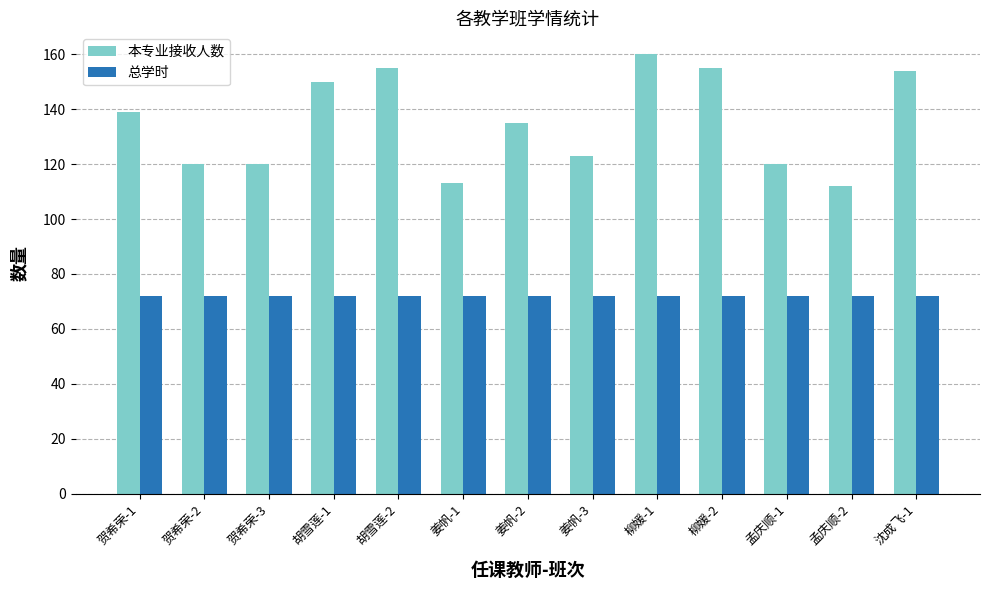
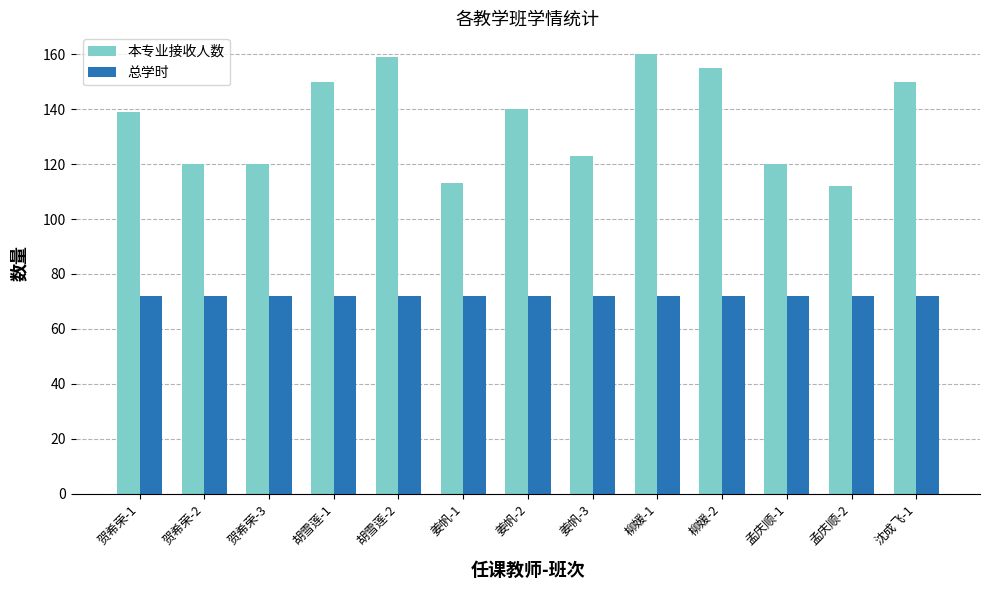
本专业接收人数, 胡雪莲-2: 155 -> 159
本专业接收人数, 姜帆-2: 135 -> 140
本专业接收人数, 沈成飞-1: 154 -> 150
